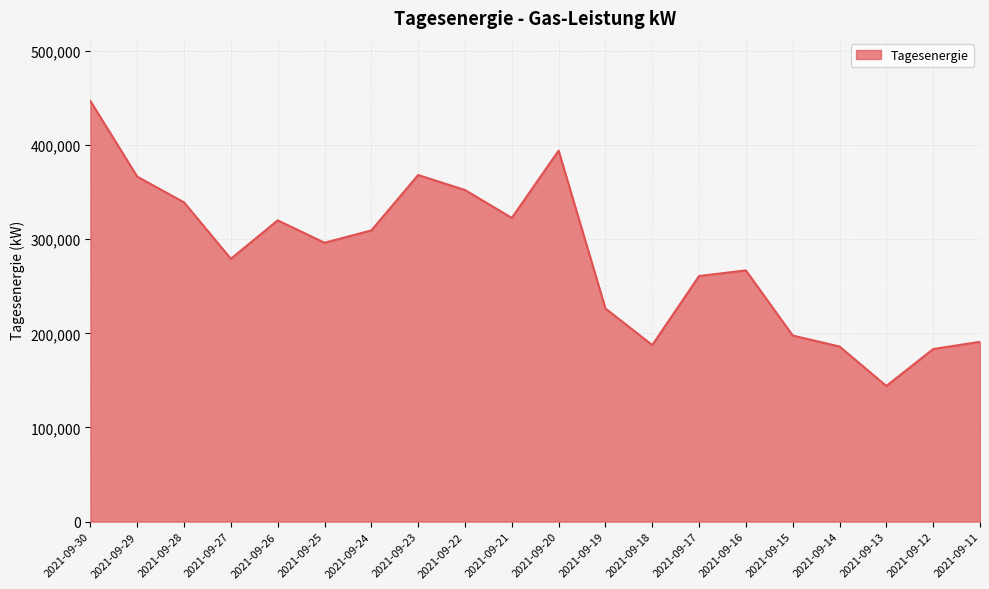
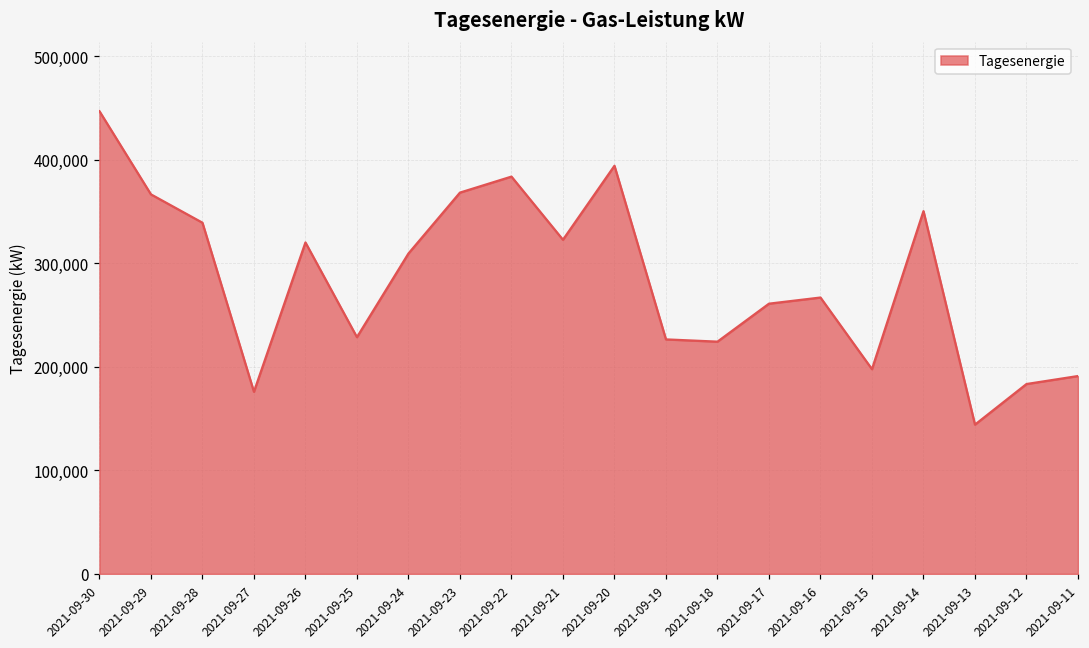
2021-09-27: 280,000 -> 180,000
2021-09-25: 300,000 -> 230,000
2021-09-22: 350,000 -> 380,000
2021-09-18: 190,000 -> 220,000
2021-09-14: 190,000 -> 350,000
